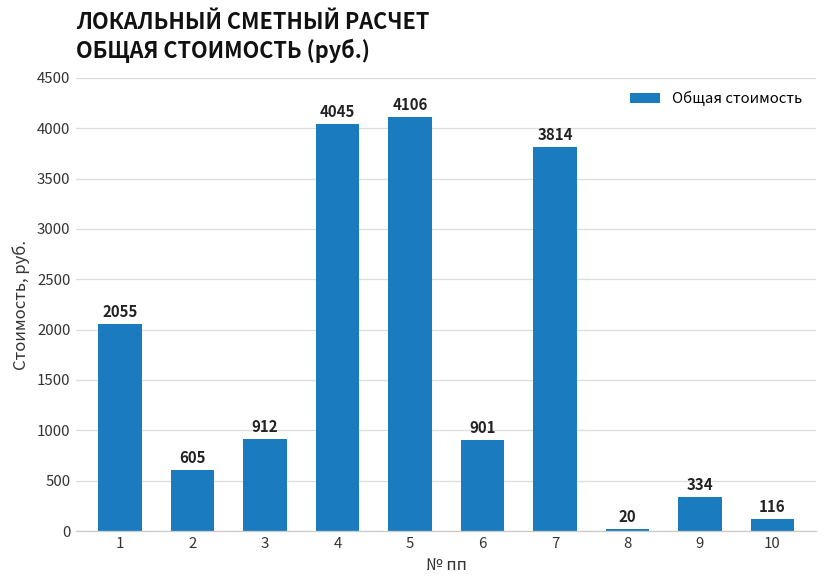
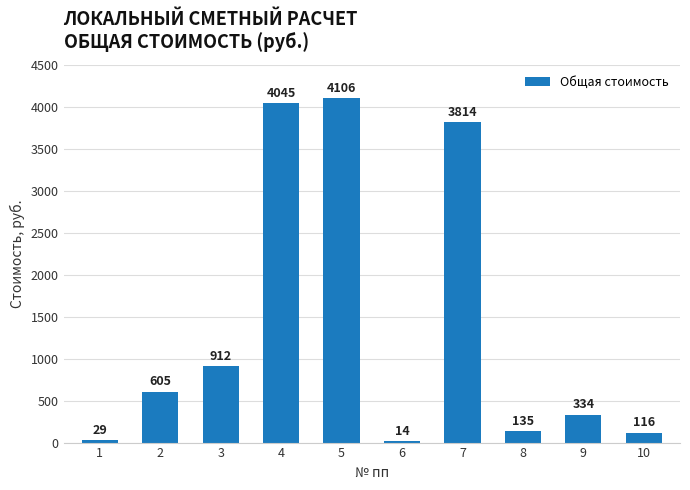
1: 2055 -> 29
6: 901 -> 14
8: 20 -> 135
